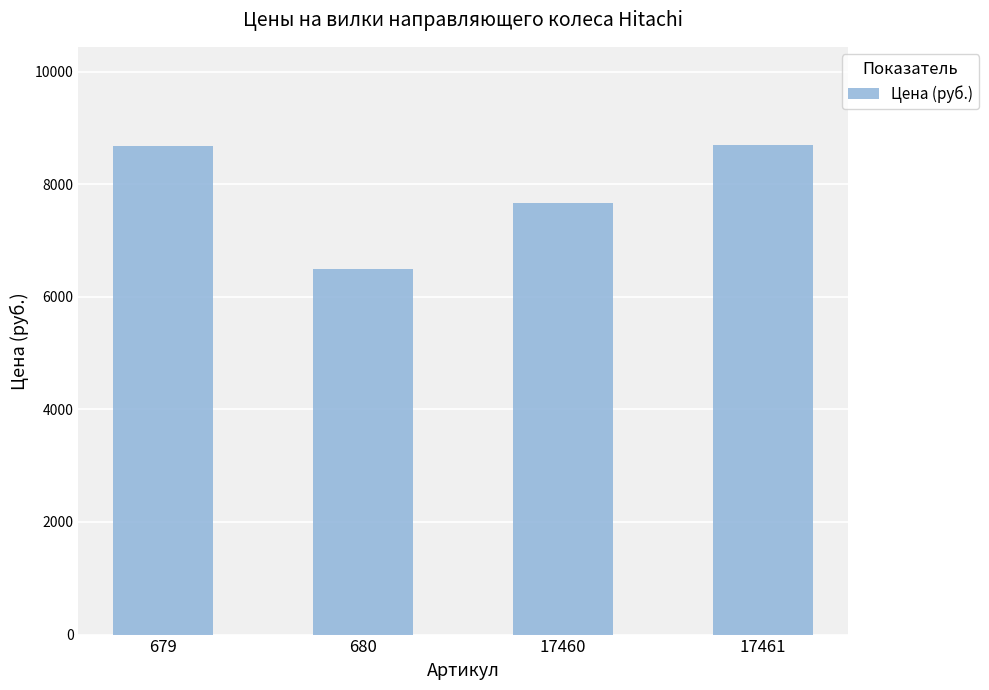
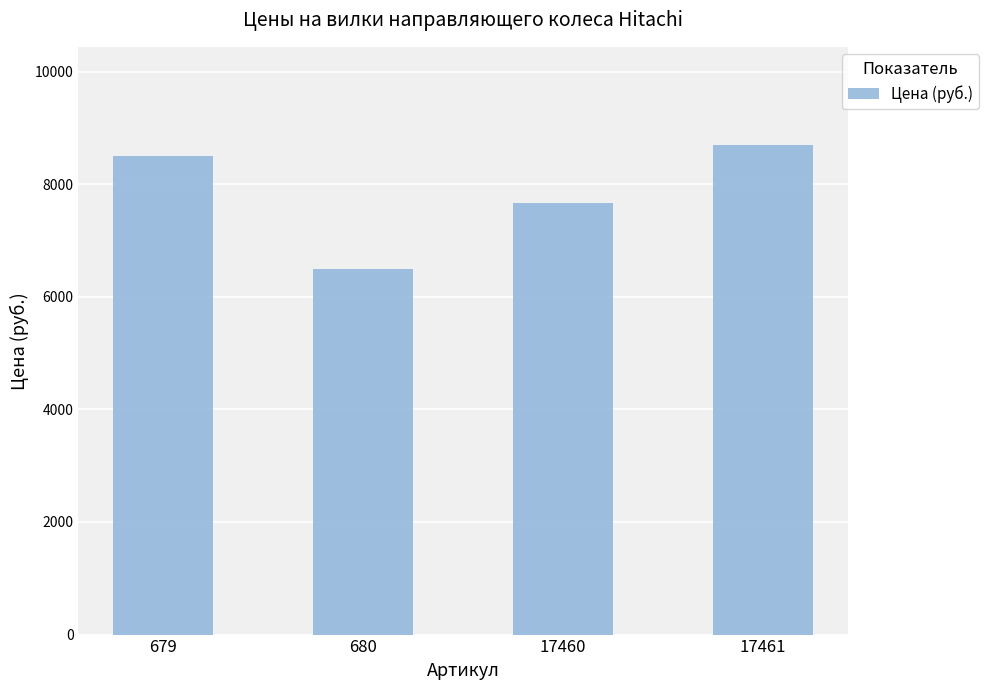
679: 8700 -> 8500
